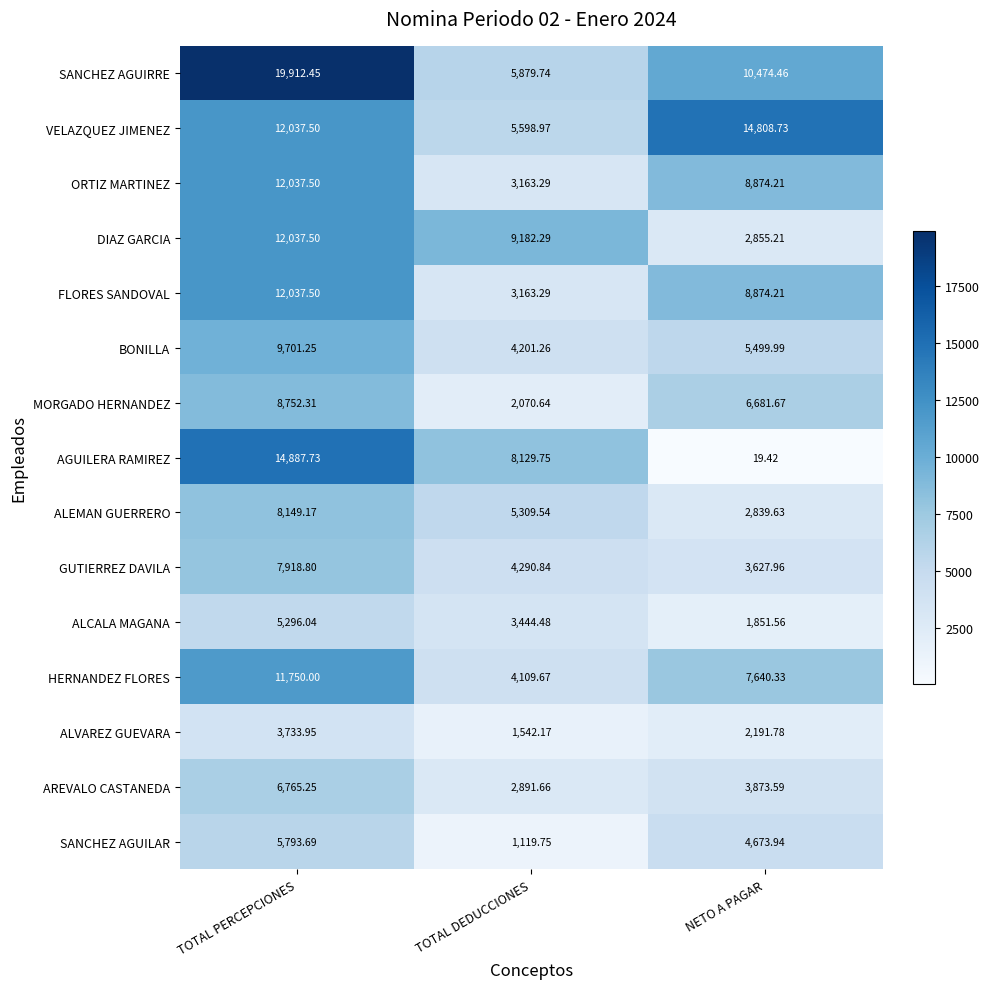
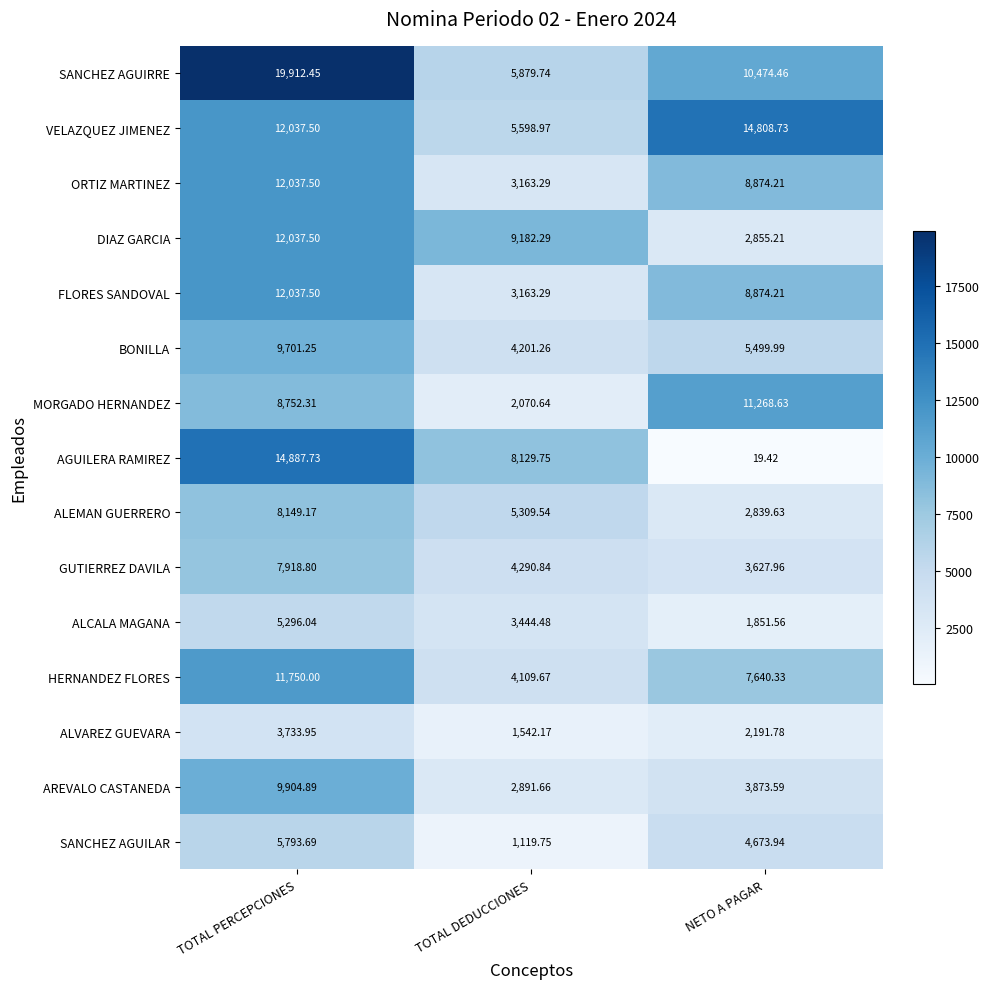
MORGADO HERNANDEZ, NETO A PAGAR: 6,681.67 -> 11,268.63
AREVALO CASTANEDA, TOTAL PERCEPCIONES: 6,765.25 -> 9,904.89
